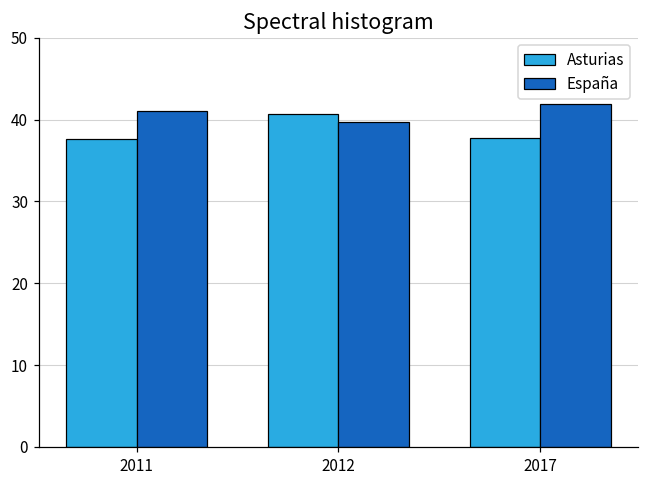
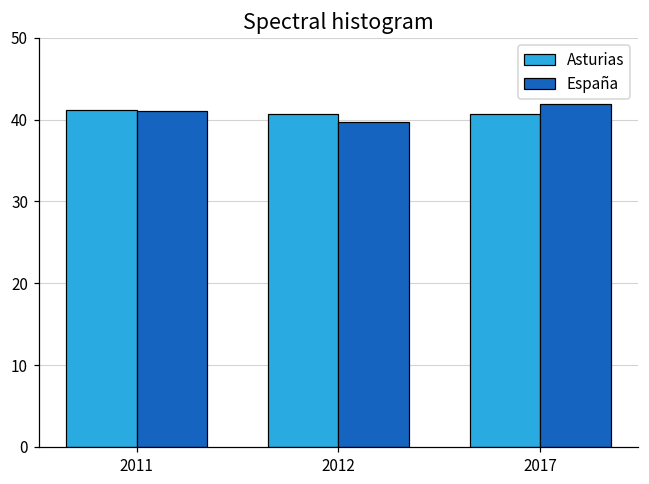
Asturias, 2011: 38 -> 41
Asturias, 2017: 38 -> 41
